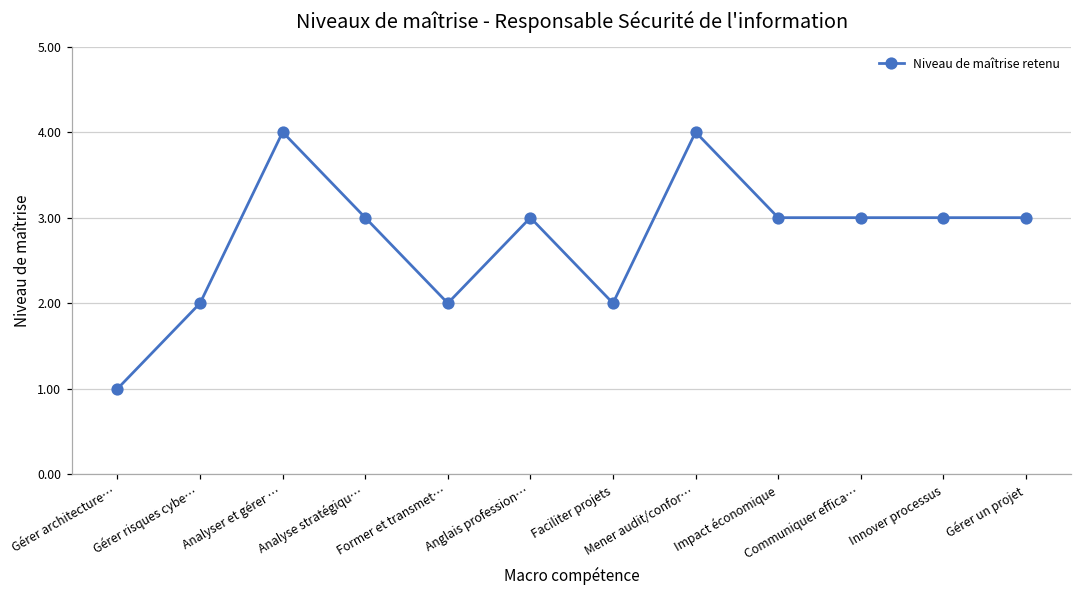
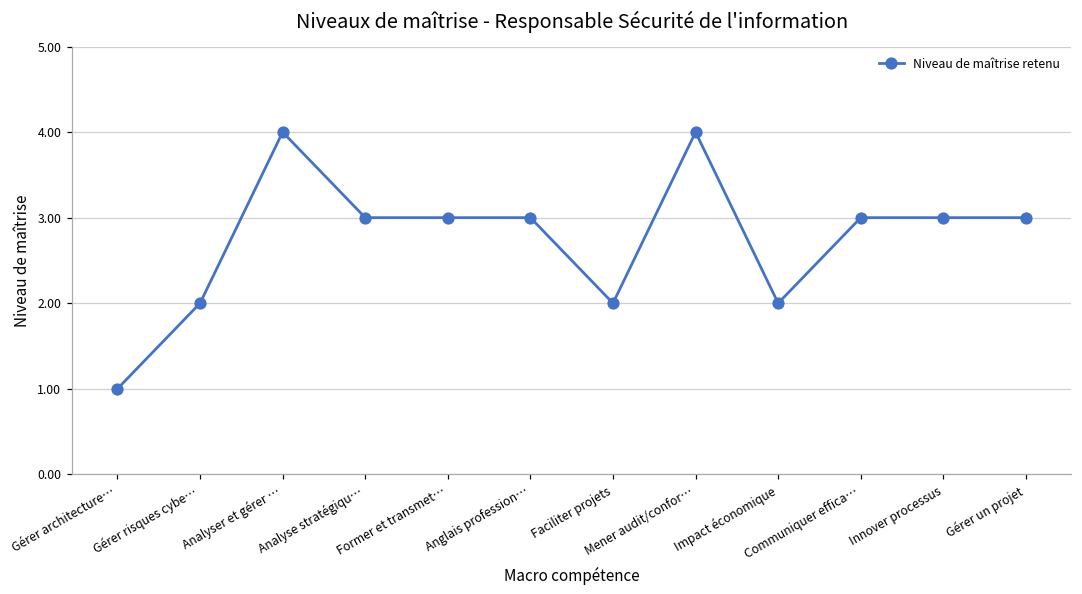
Former et transmet…: 2 -> 3
Impact économique: 3 -> 2
